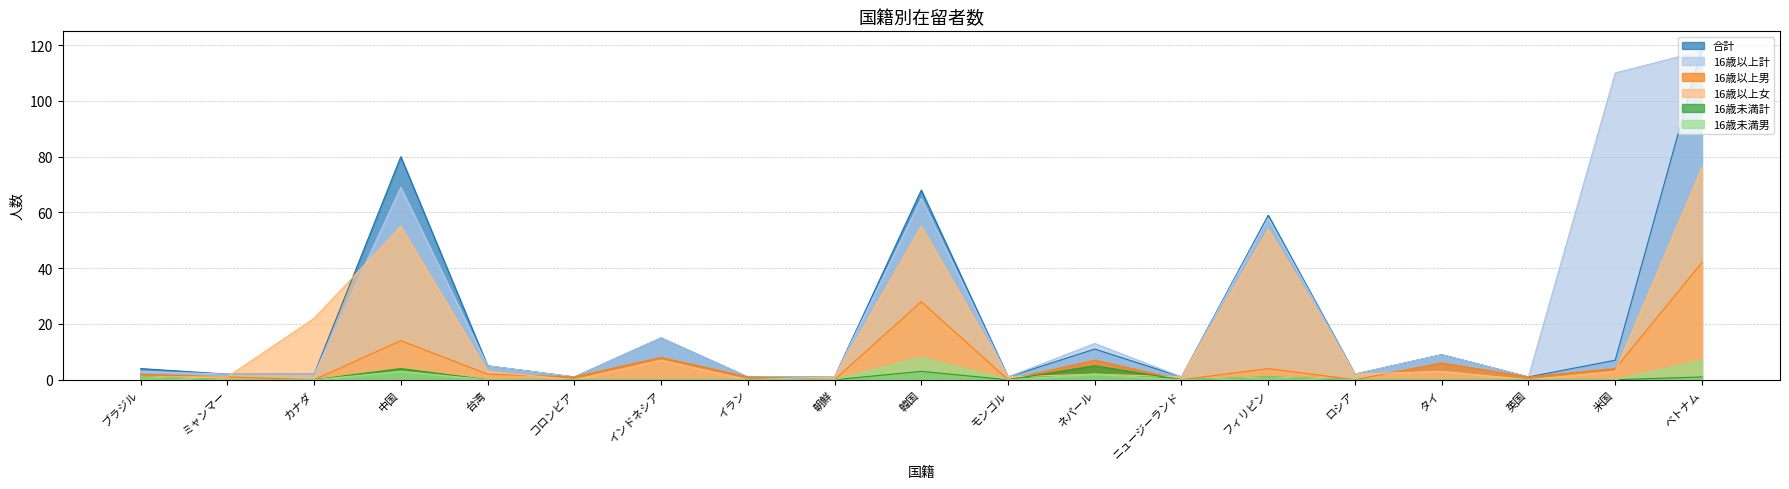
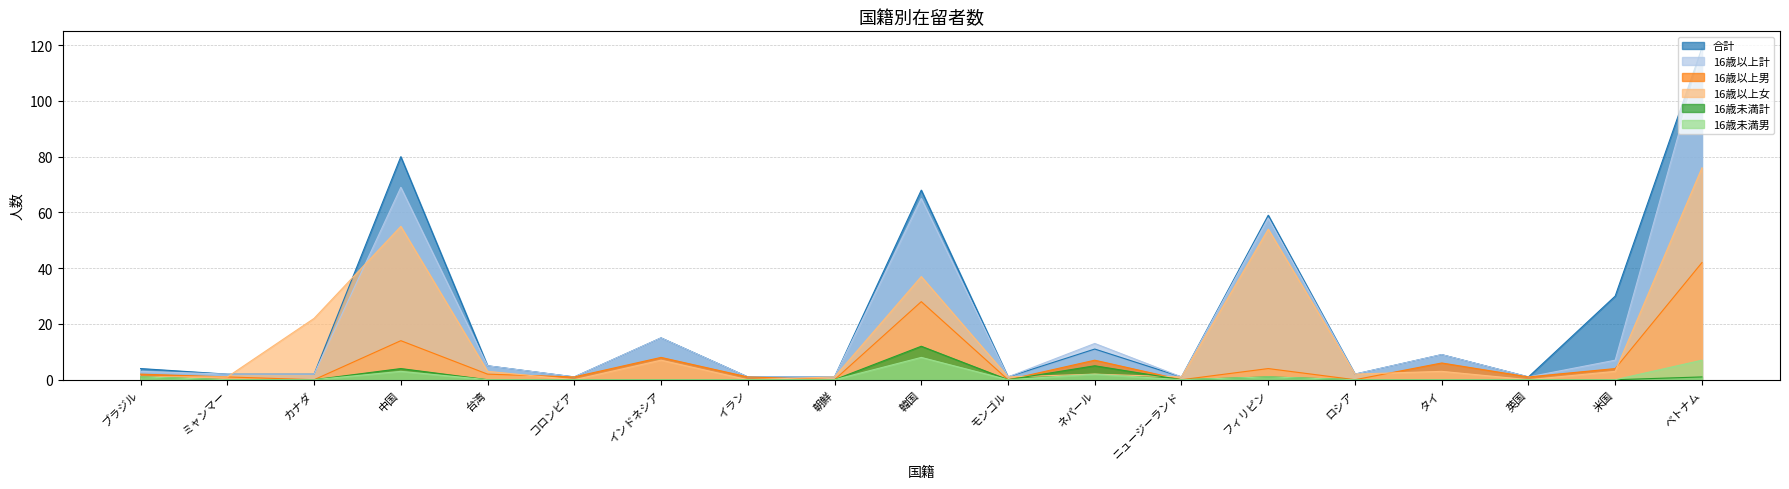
16歳以上女, 韓国: 55 -> 37
16歳未満計, 韓国: 3 -> 12
合計, 米国: 7 -> 30
16歳以上計, 米国: 110 -> 7
